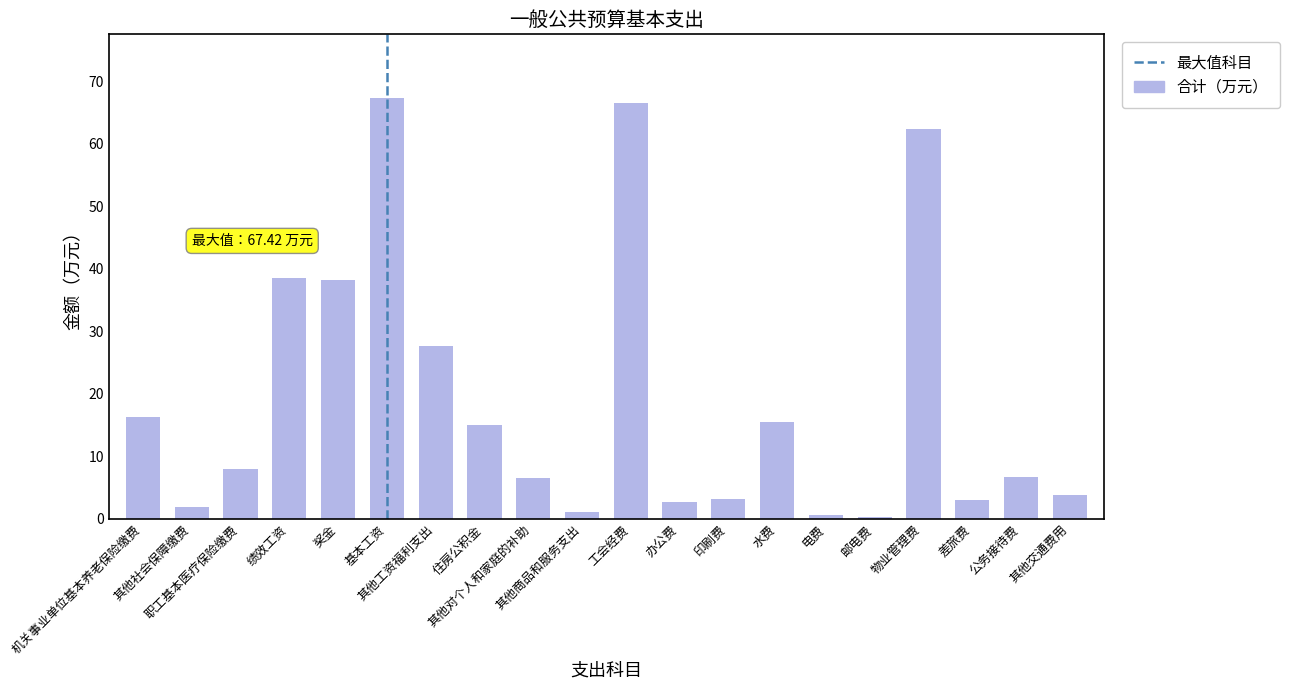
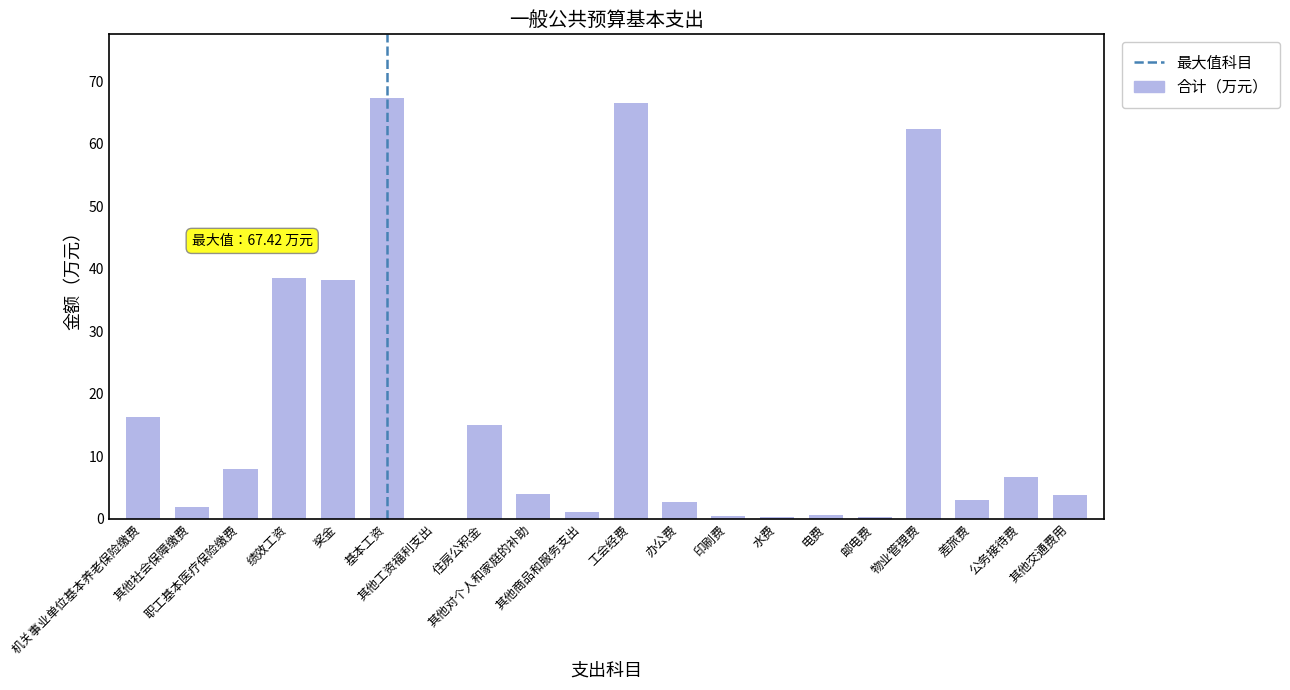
其他工资福利支出: 28 -> 0
其他对个人和家庭的补助: 7 -> 4
印刷费: 3 -> 1
水费: 15 -> 0
